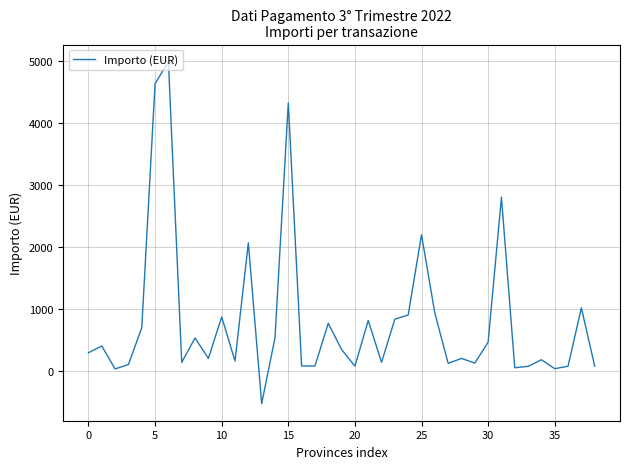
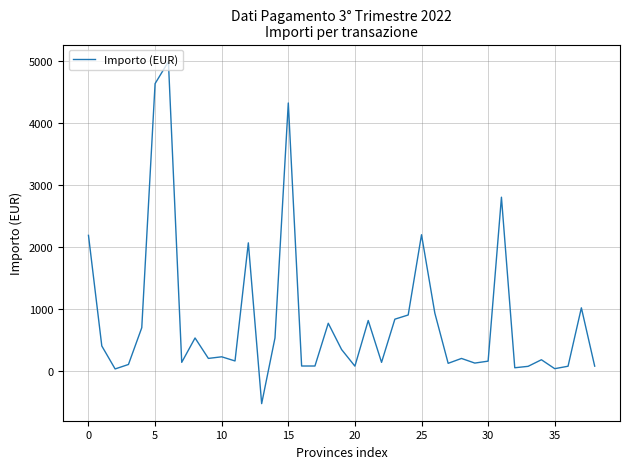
0: 300 -> 2200
10: 900 -> 200
30: 500 -> 200
